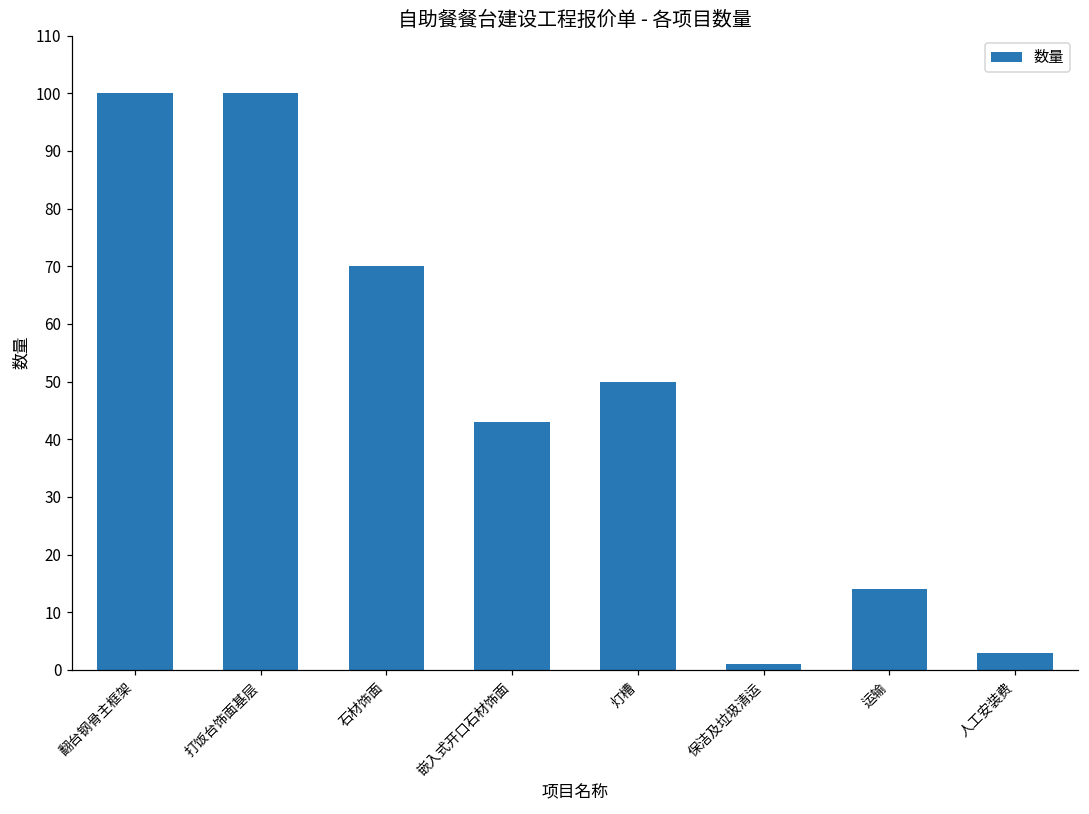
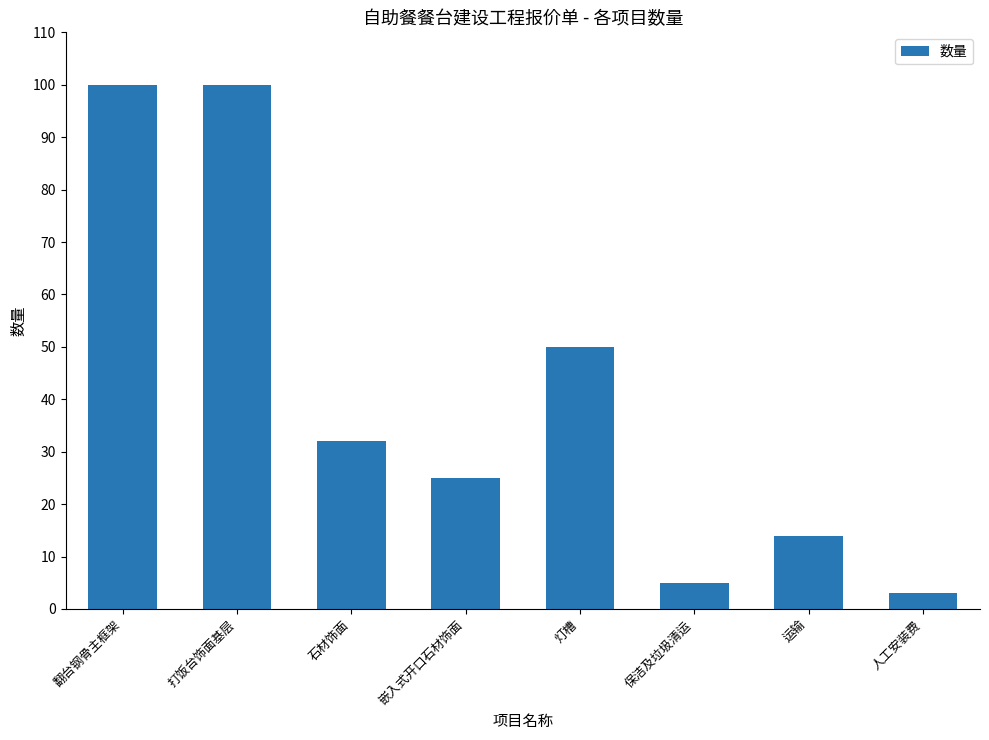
石材饰面: 70 -> 32
嵌入式开口石材饰面: 43 -> 25
保洁及垃圾清运: 1 -> 5
